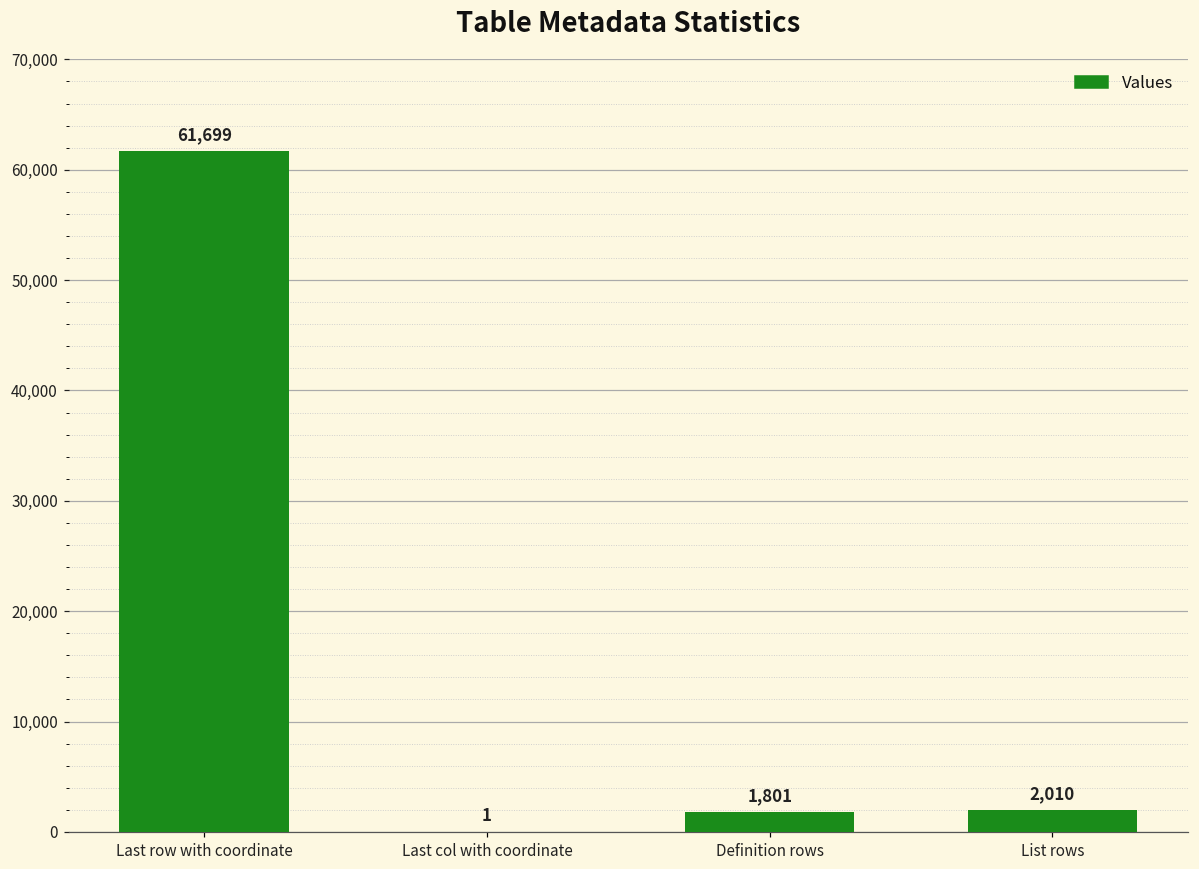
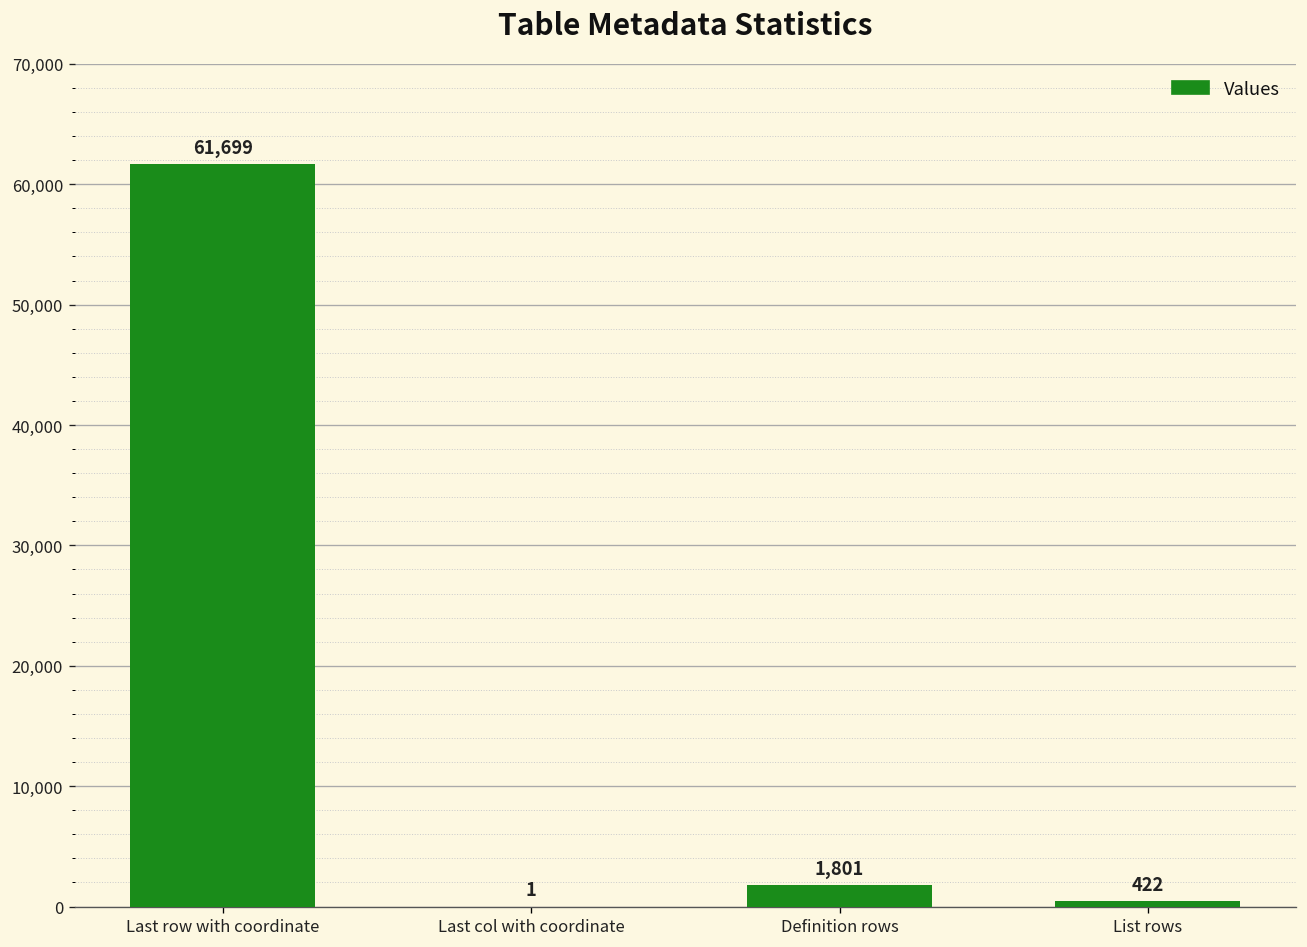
List rows: 2,010 -> 422
